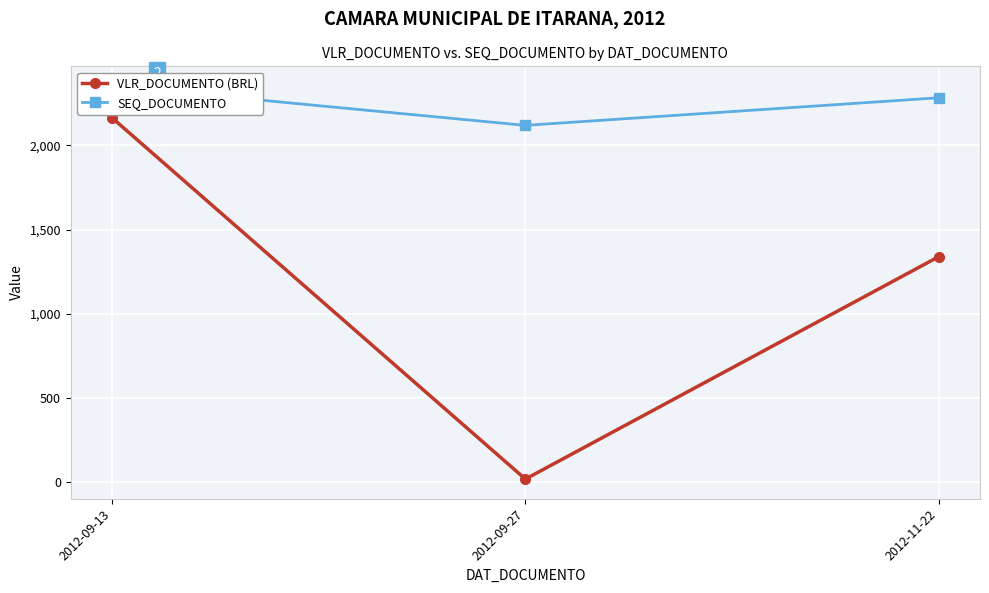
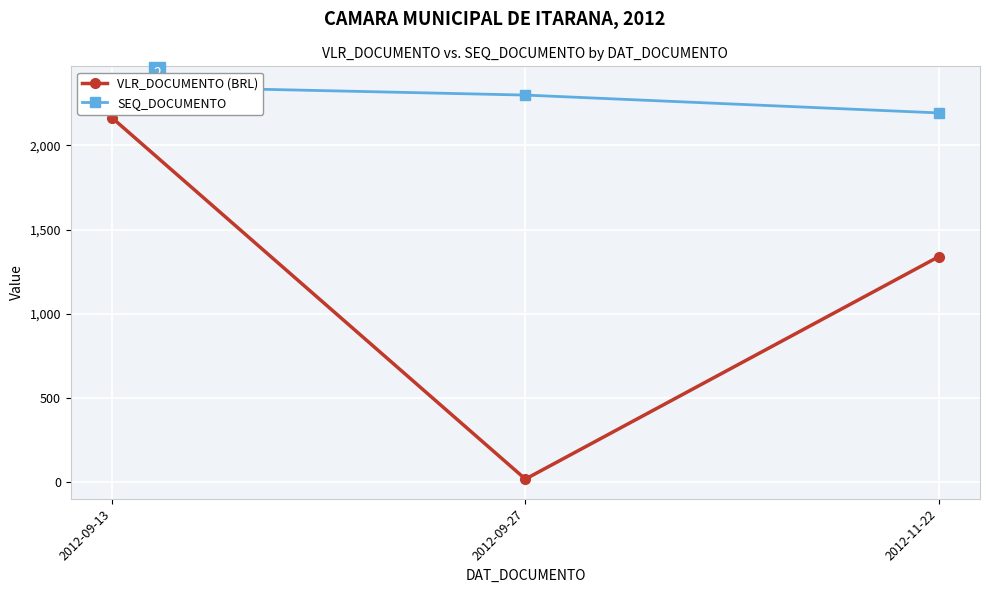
SEQ_DOCUMENTO, 2012-09-27: 2,120 -> 2,300
SEQ_DOCUMENTO, 2012-11-22: 2,280 -> 2,190
